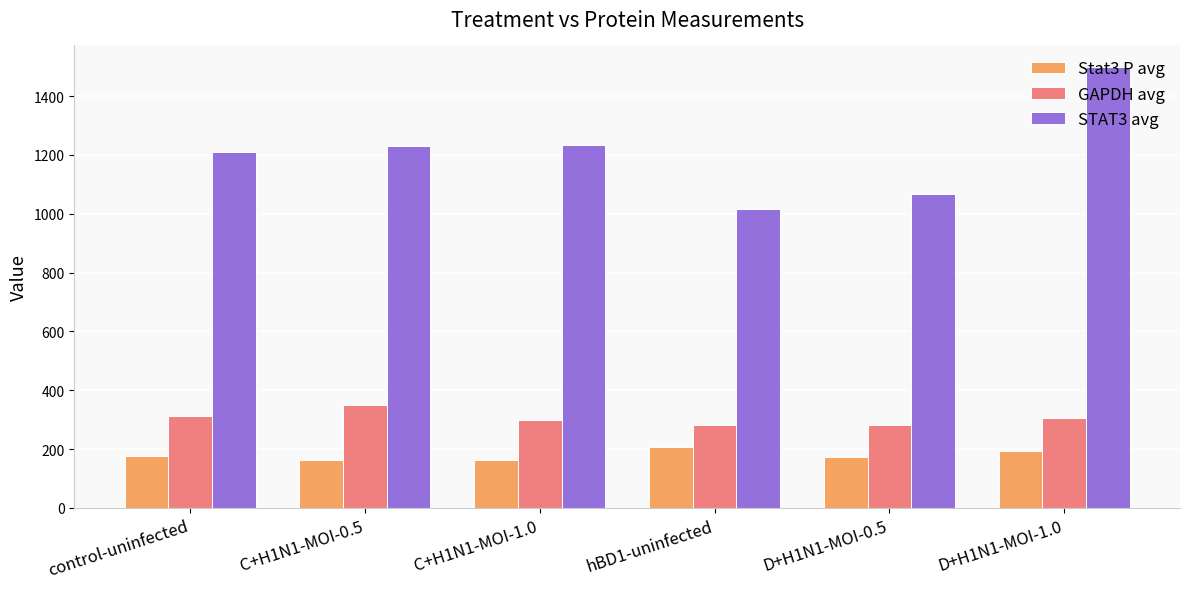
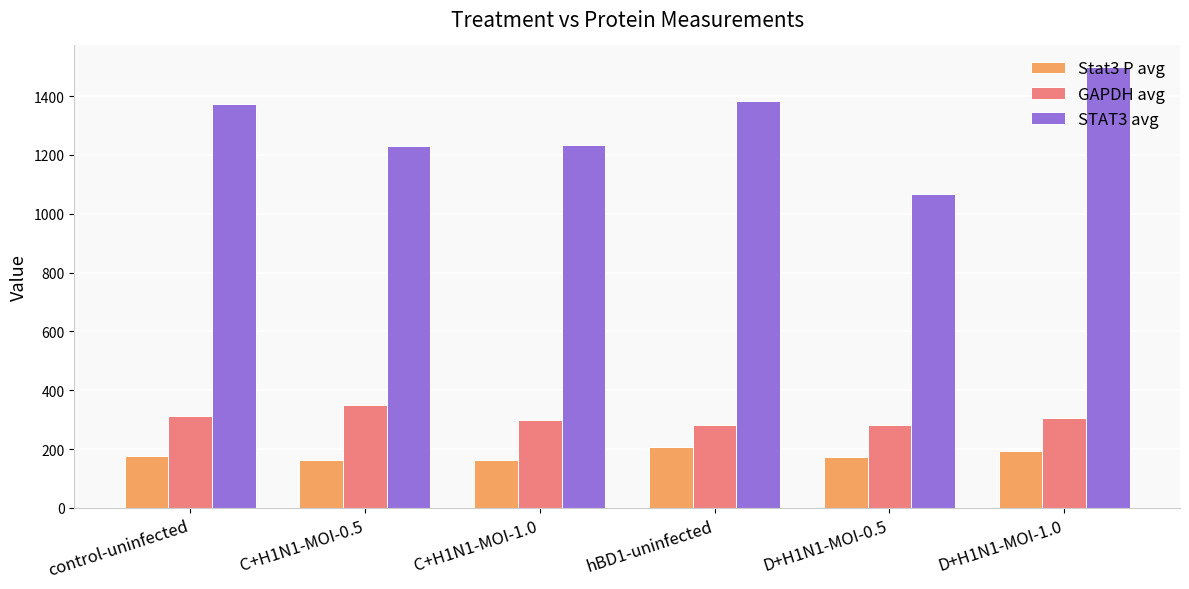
STAT3 avg, control-uninfected: 1210 -> 1370
STAT3 avg, hBD1-uninfected: 1020 -> 1380
